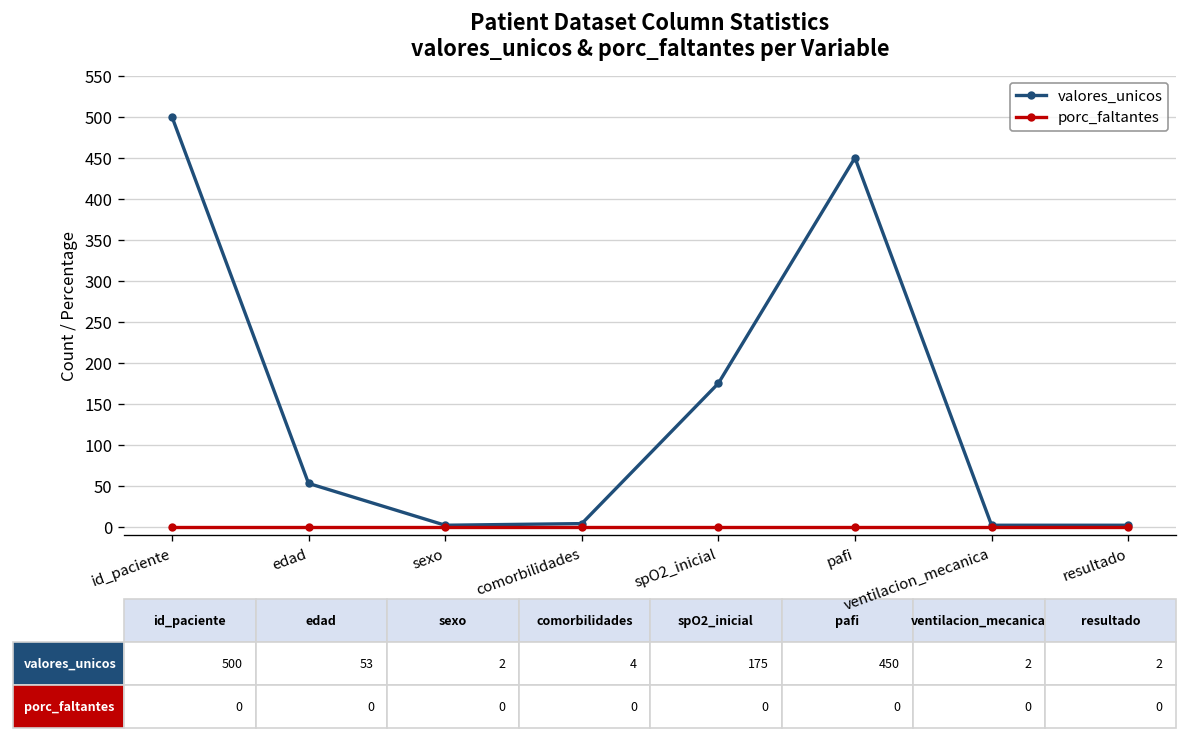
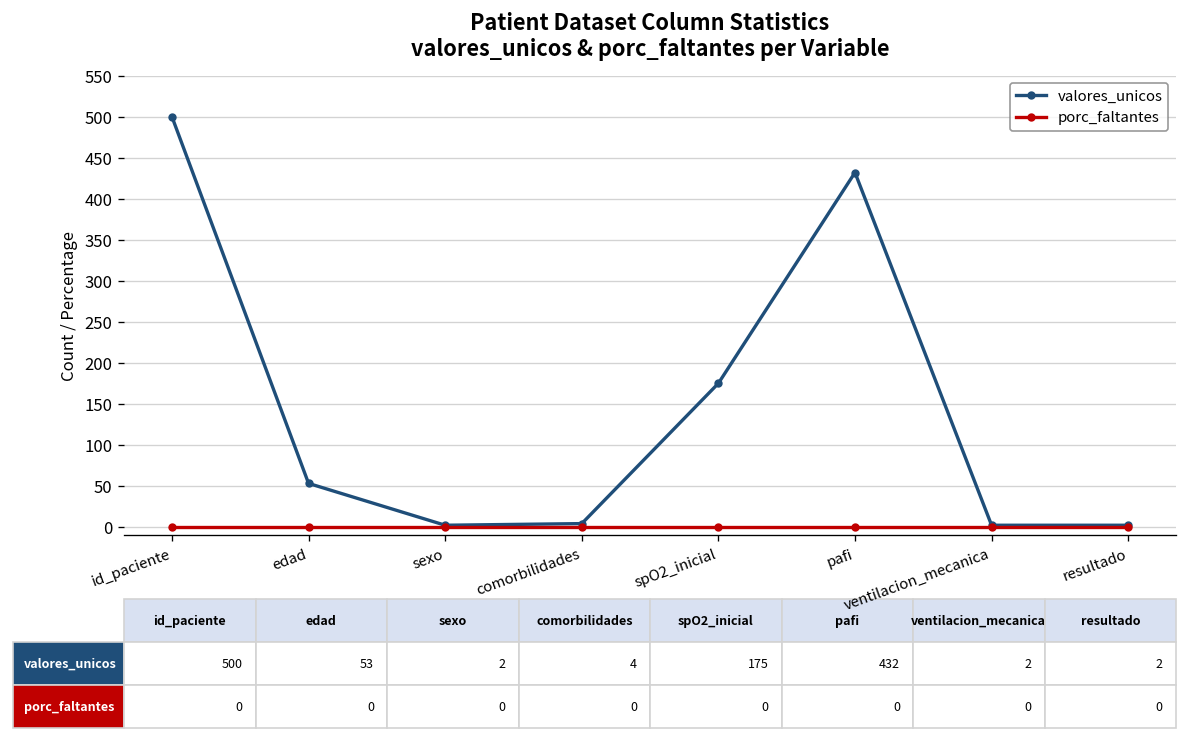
valores_unicos, pafi: 450 -> 432
